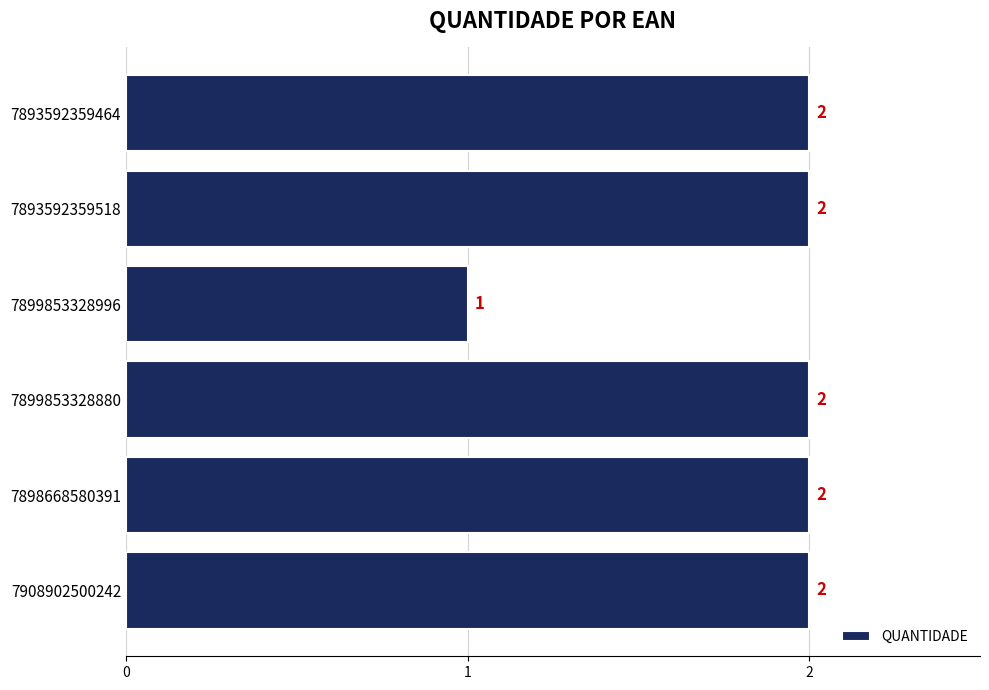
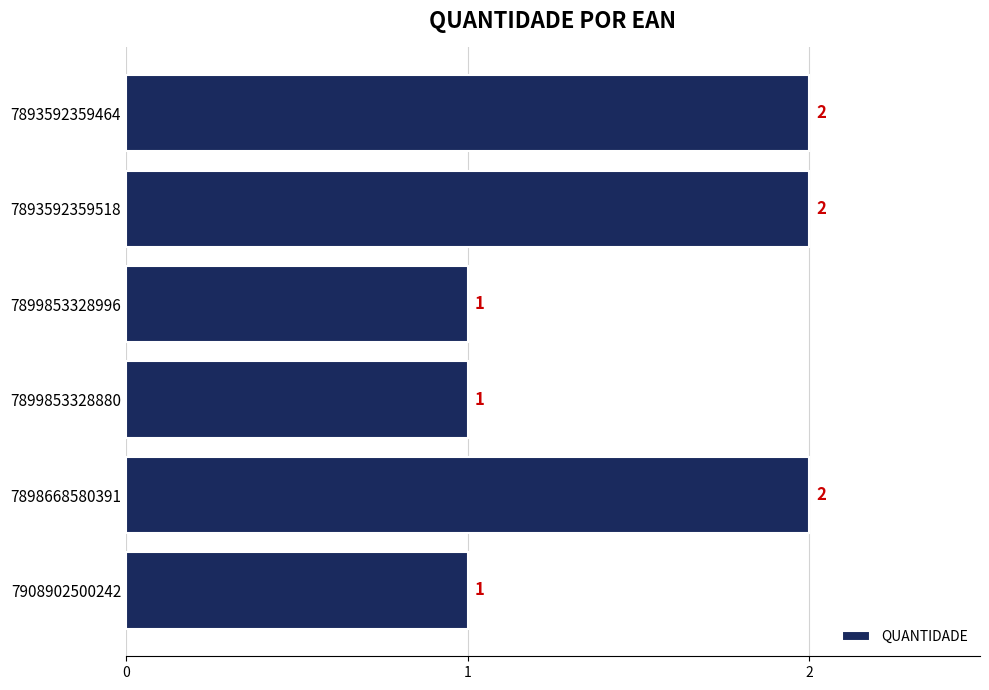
7899853328880: 2 -> 1
7908902500242: 2 -> 1
